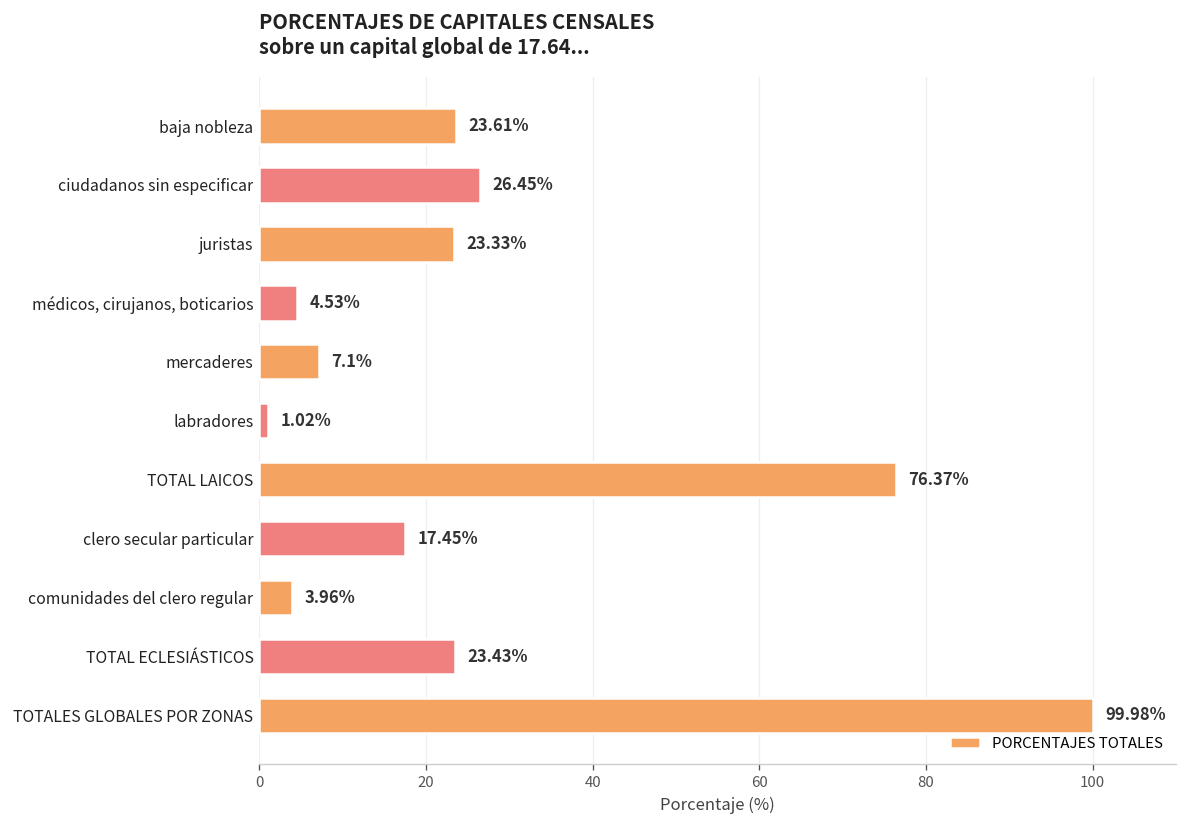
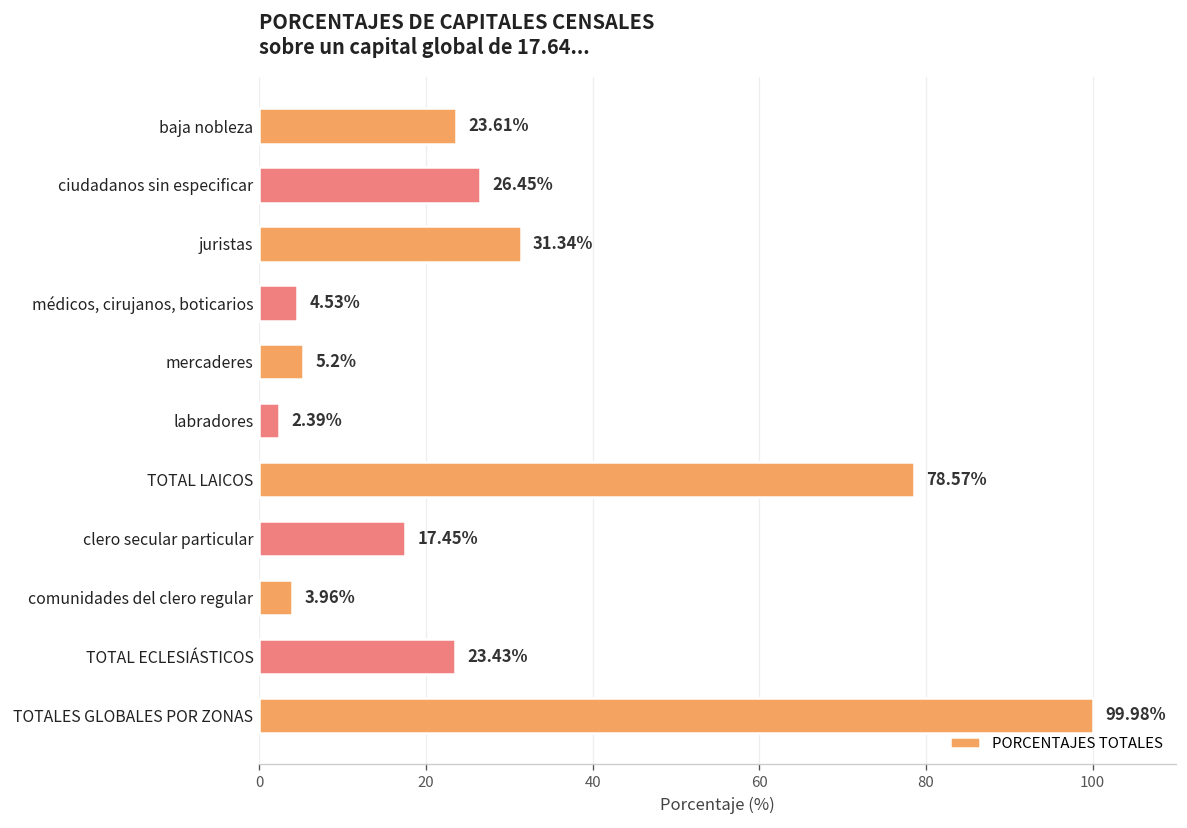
juristas: 23.33% -> 31.34%
mercaderes: 7.1% -> 5.2%
labradores: 1.02% -> 2.39%
TOTAL LAICOS: 76.37% -> 78.57%
